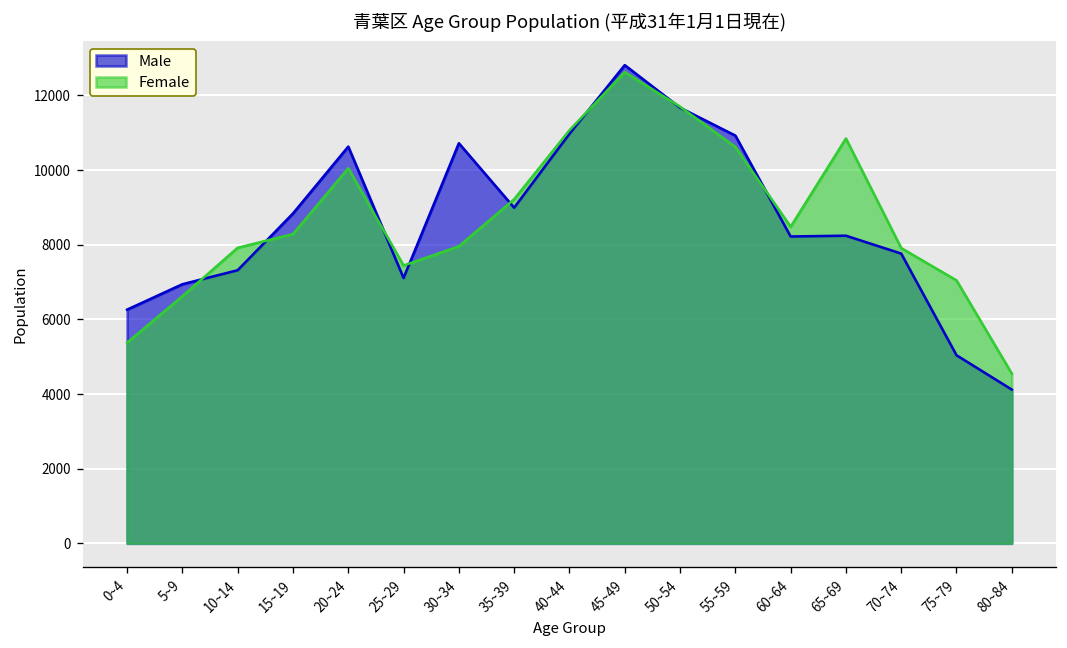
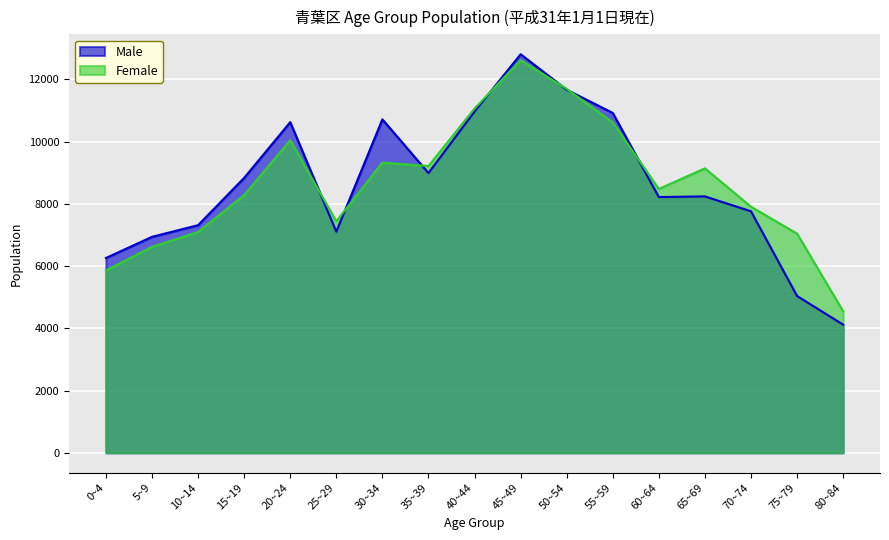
Female, 0~4: 5400 -> 5900
Female, 10~14: 7900 -> 7100
Female, 30~34: 8000 -> 9300
Female, 65~69: 10800 -> 9100
